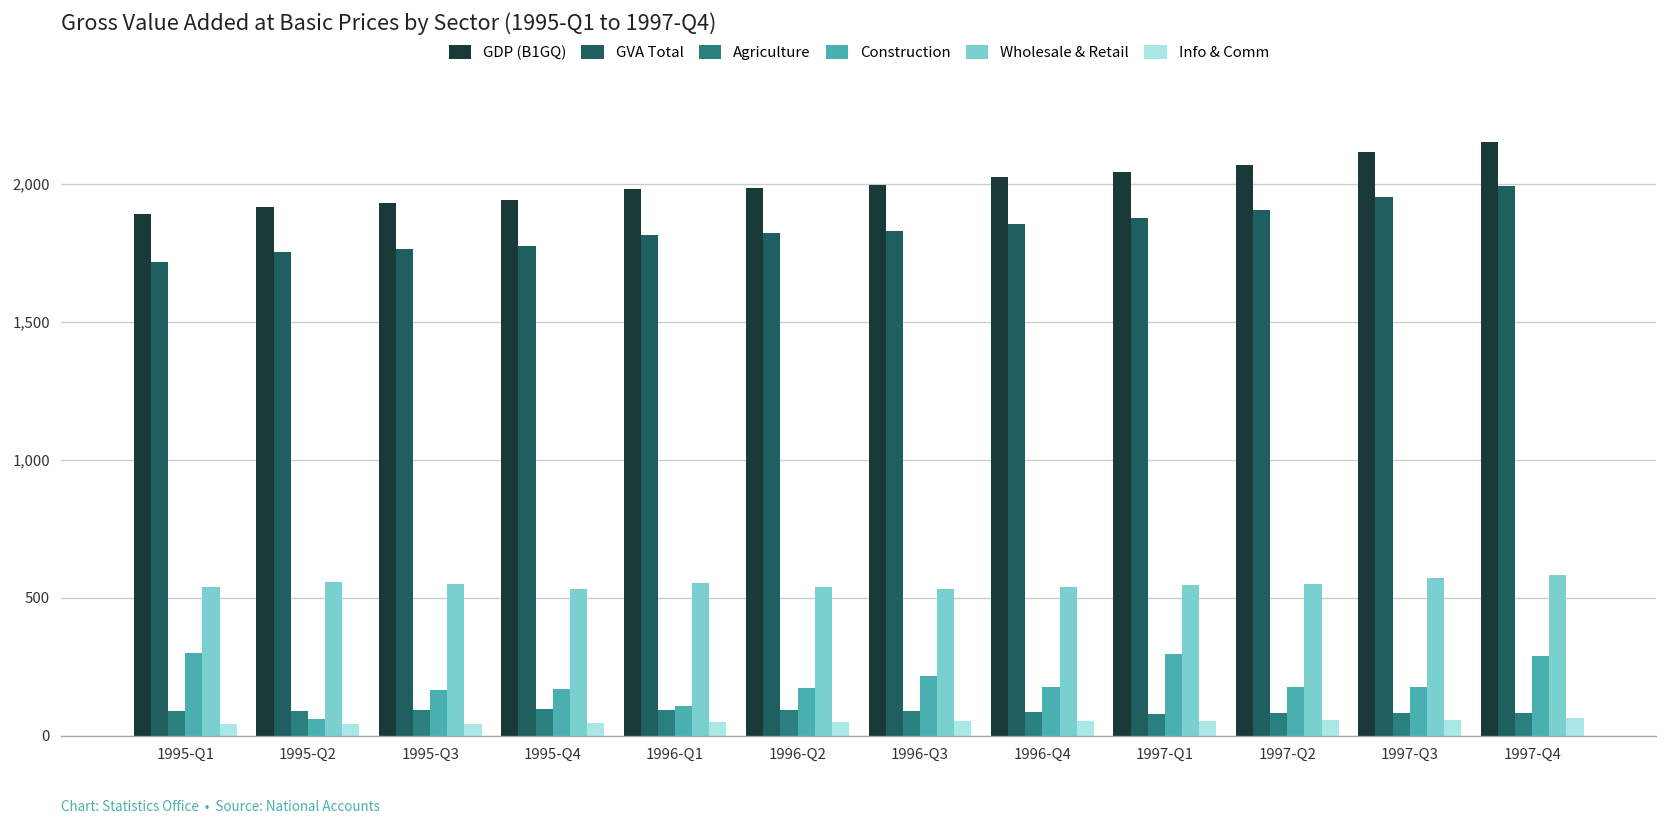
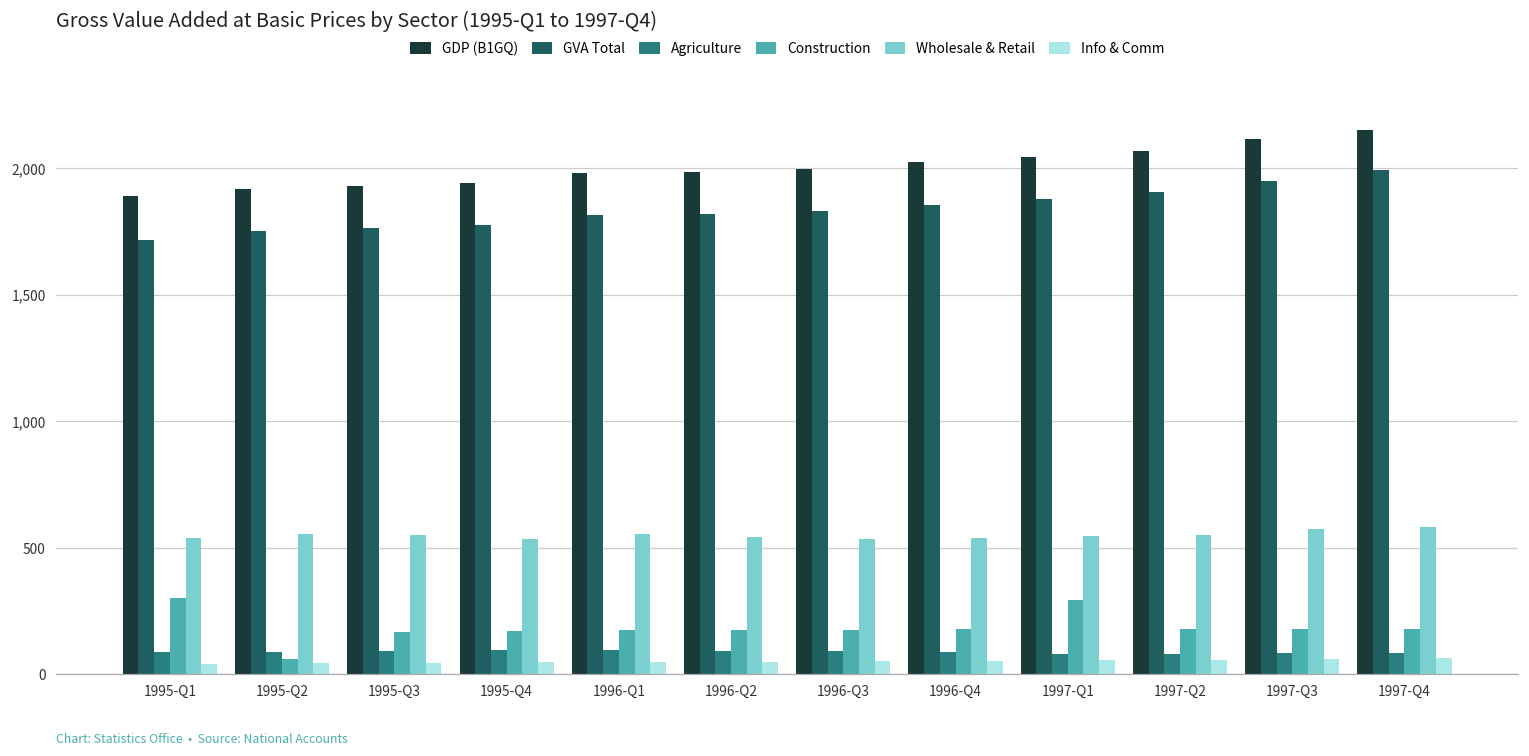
Construction, 1996-Q1: 110 -> 170
Construction, 1996-Q3: 220 -> 180
Construction, 1997-Q4: 290 -> 180
